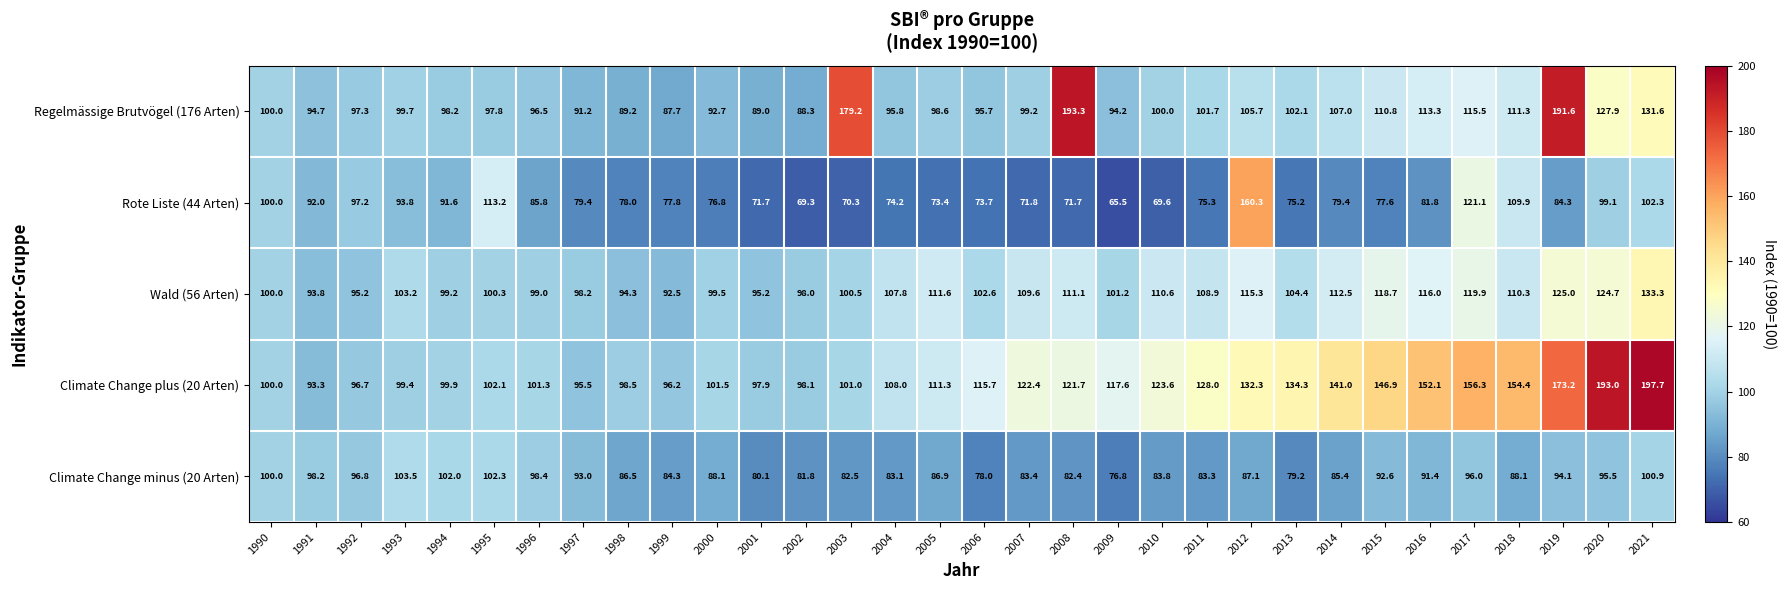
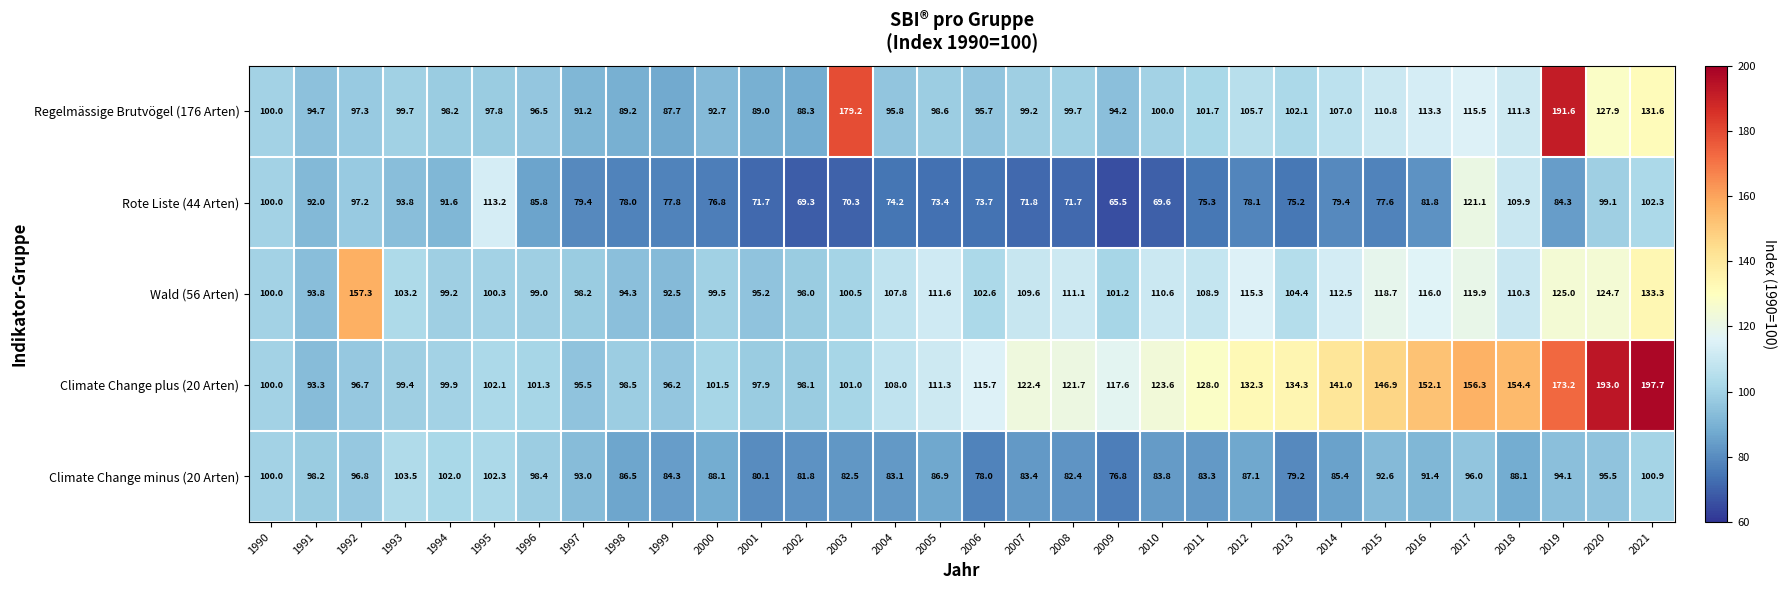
Regelmässige Brutvögel (176 Arten), 2008: 193.3 -> 99.7
Rote Liste (44 Arten), 2012: 160.3 -> 78.1
Wald (56 Arten), 1992: 95.2 -> 157.3
